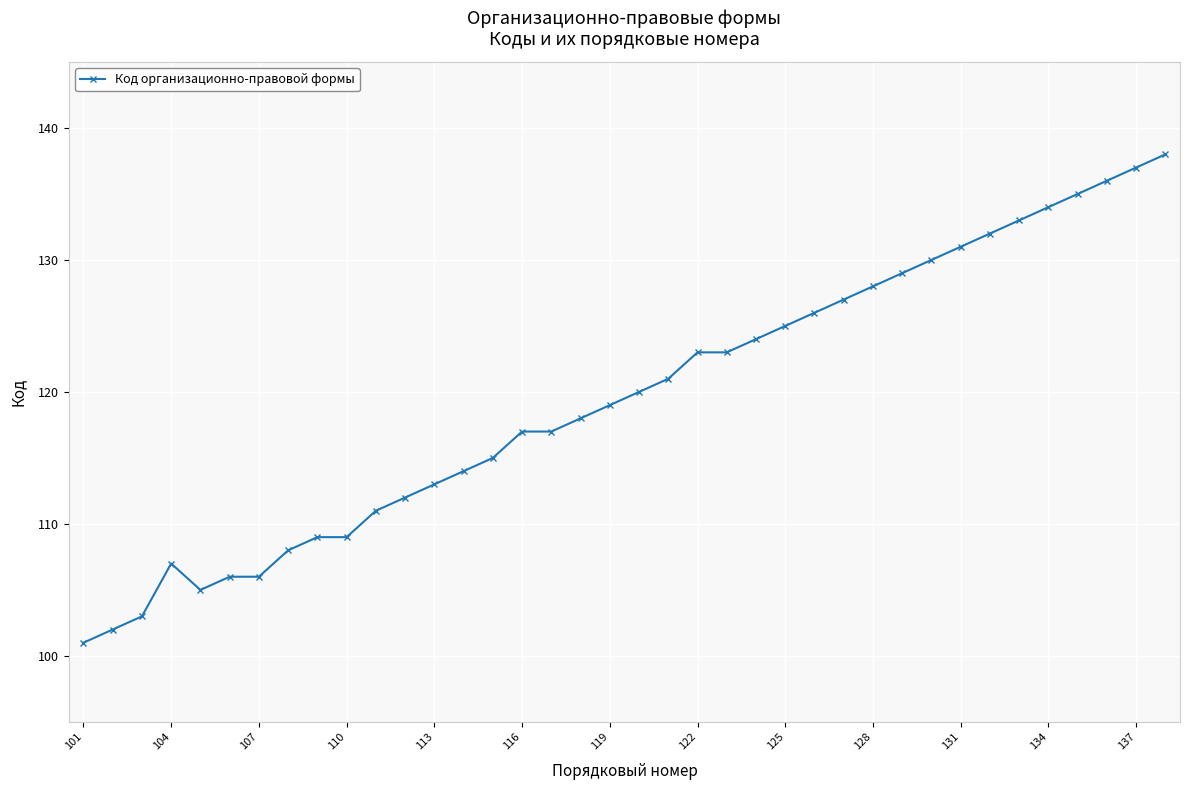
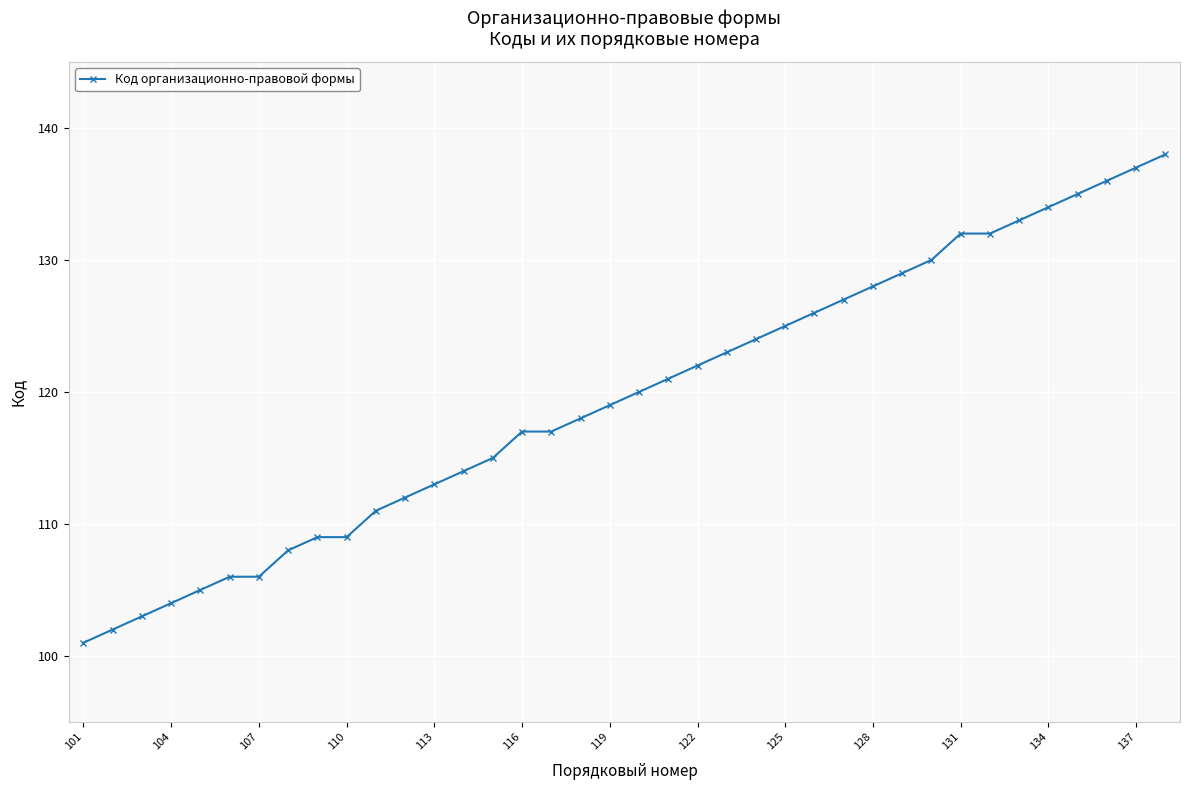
104: 107 -> 104
122: 123 -> 122
131: 131 -> 132
